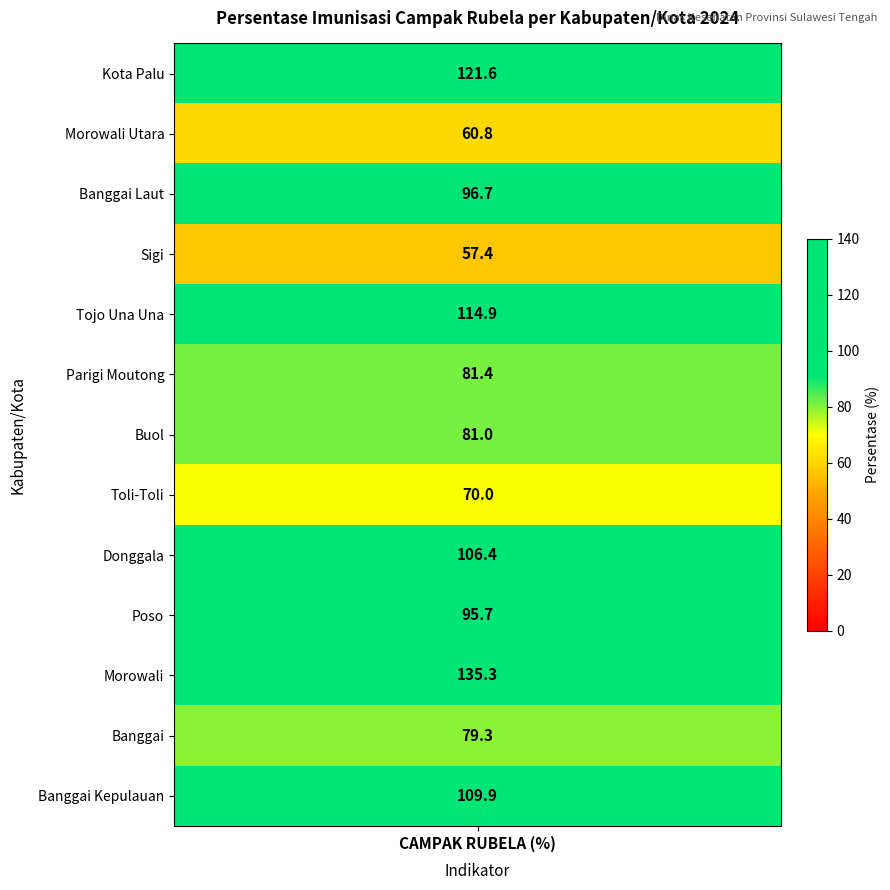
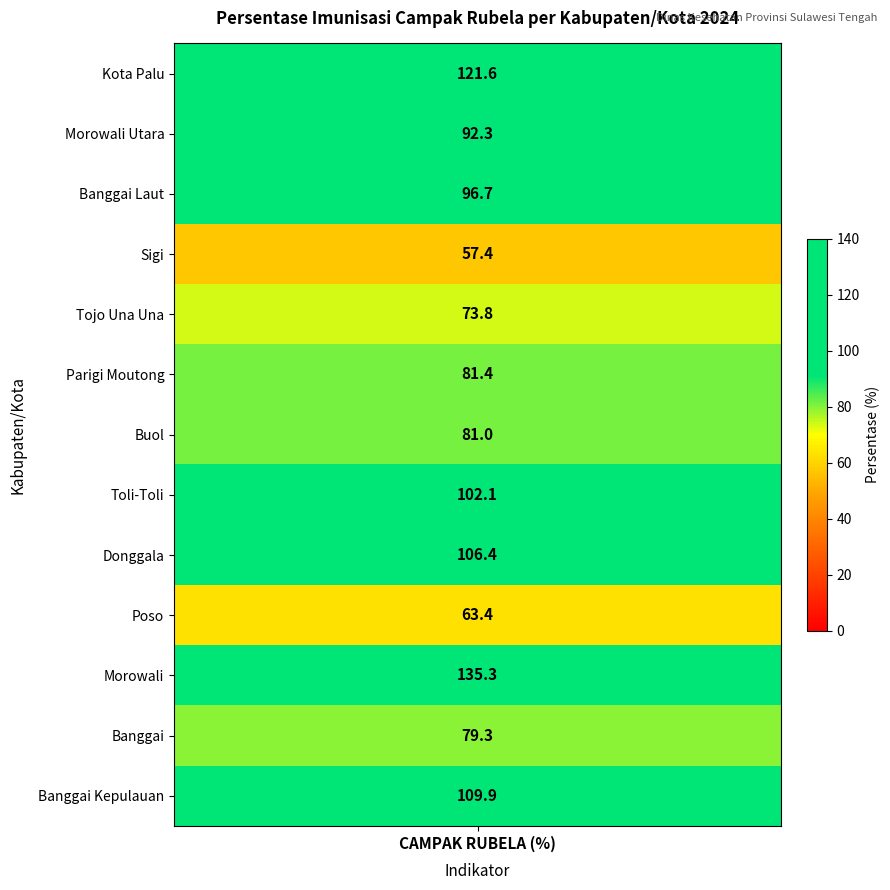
Morowali Utara, CAMPAK RUBELA (%): 60.8 -> 92.3
Tojo Una Una, CAMPAK RUBELA (%): 114.9 -> 73.8
Toli-Toli, CAMPAK RUBELA (%): 70.0 -> 102.1
Poso, CAMPAK RUBELA (%): 95.7 -> 63.4
